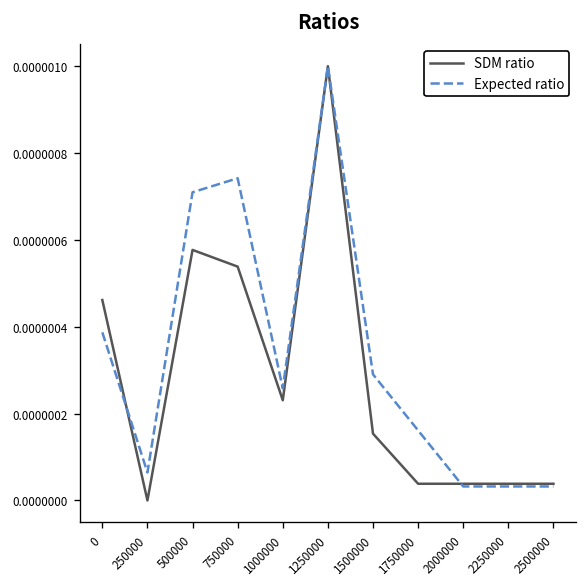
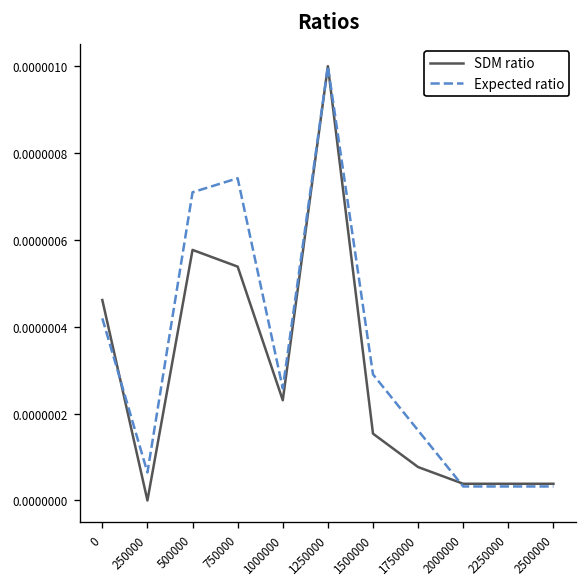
Expected ratio, 0: 0.00000039 -> 0.00000042
SDM ratio, 1750000: 0.00000004 -> 0.00000008
